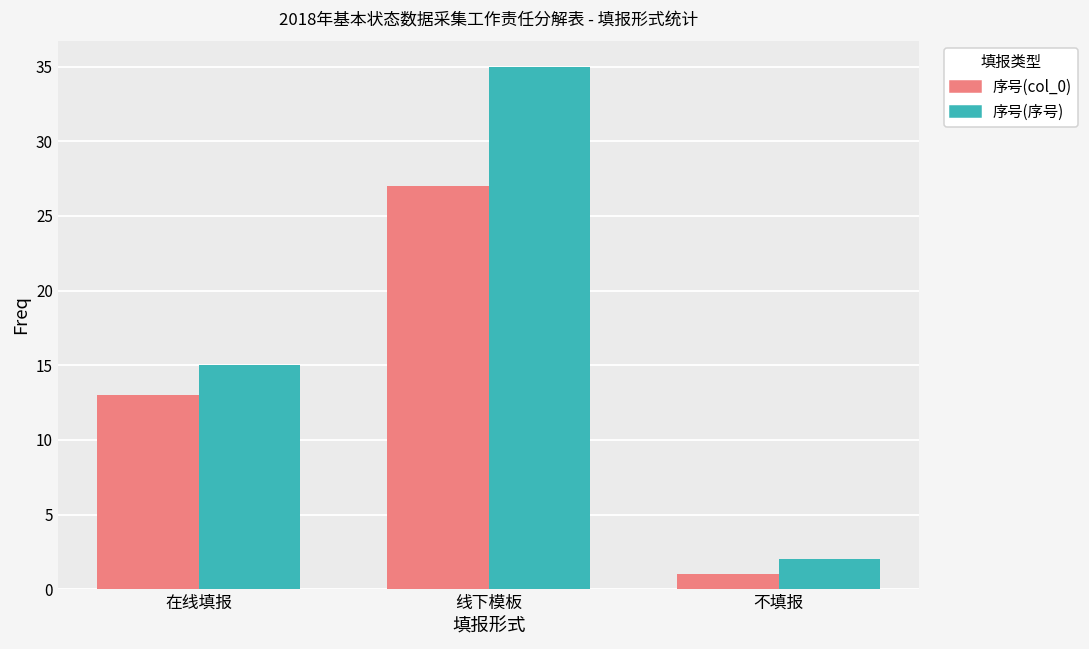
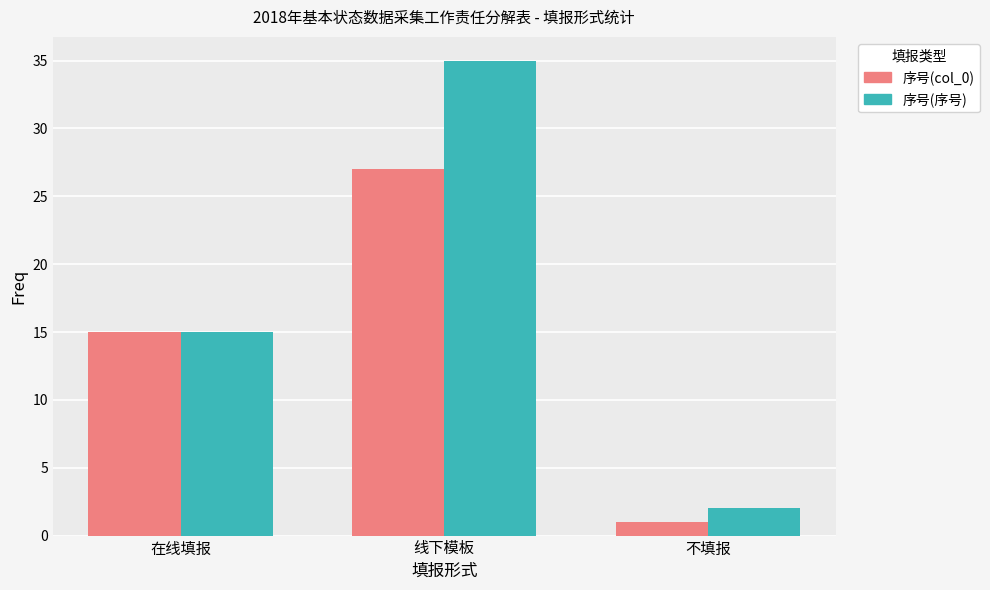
序号(col_0), 在线填报: 13 -> 15
